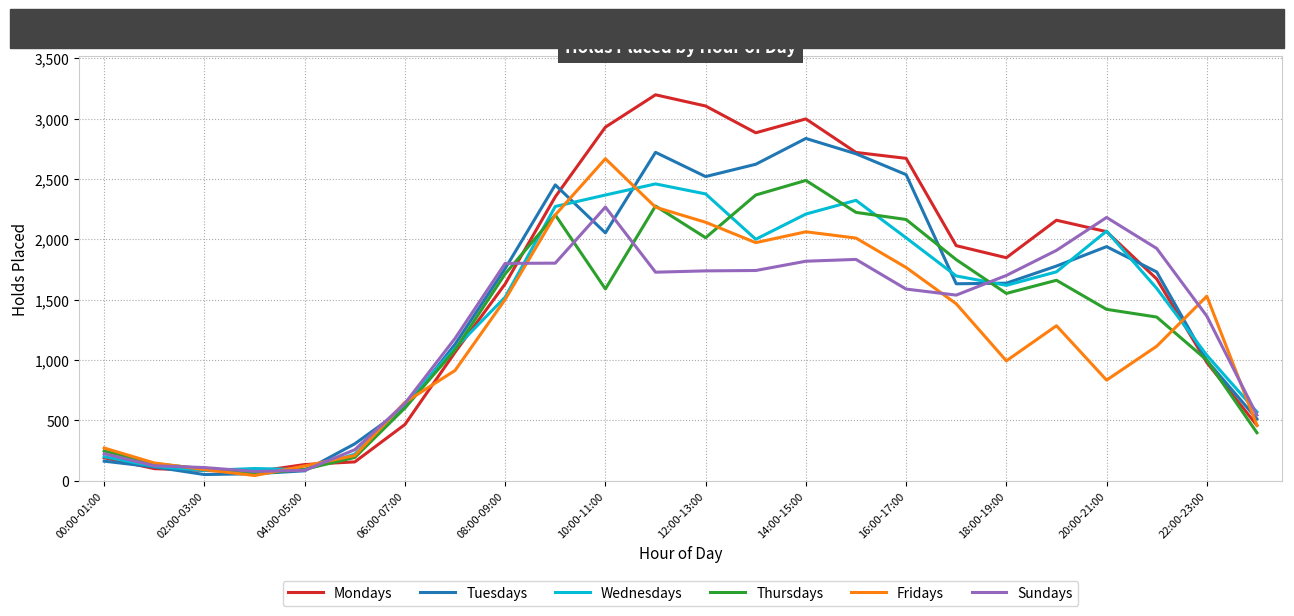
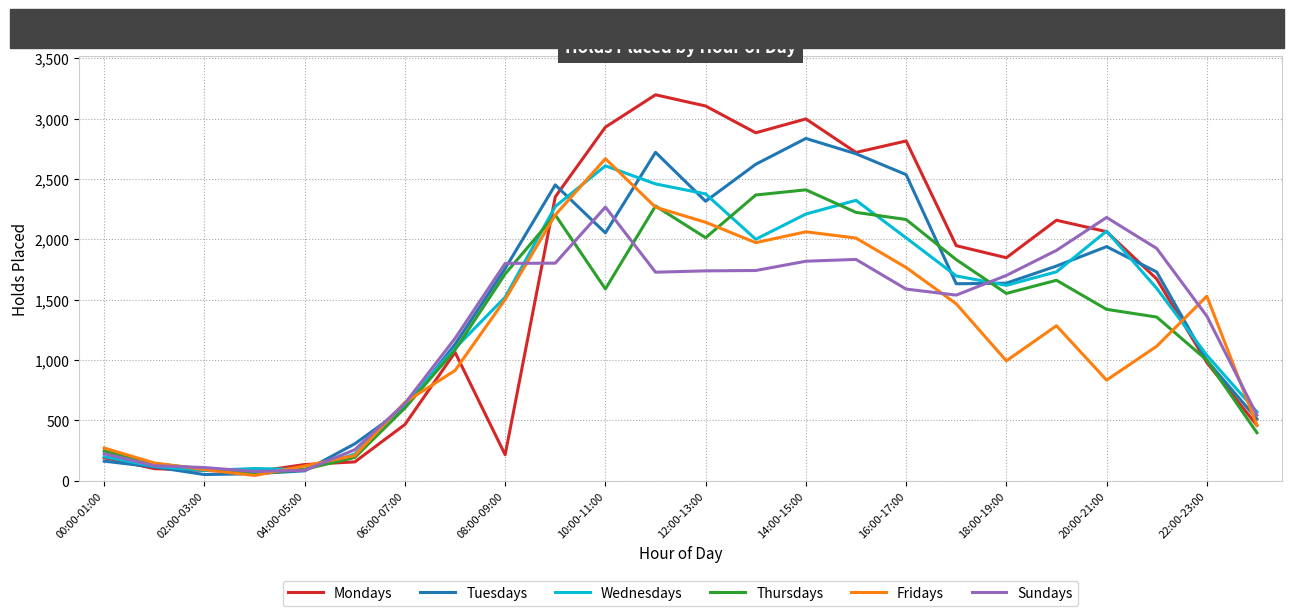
Mondays, 08:00-09:00: 1,630 -> 210
Wednesdays, 10:00-11:00: 2,370 -> 2,610
Tuesdays, 12:00-13:00: 2,520 -> 2,320
Thursdays, 14:00-15:00: 2,490 -> 2,410
Mondays, 16:00-17:00: 2,670 -> 2,820
